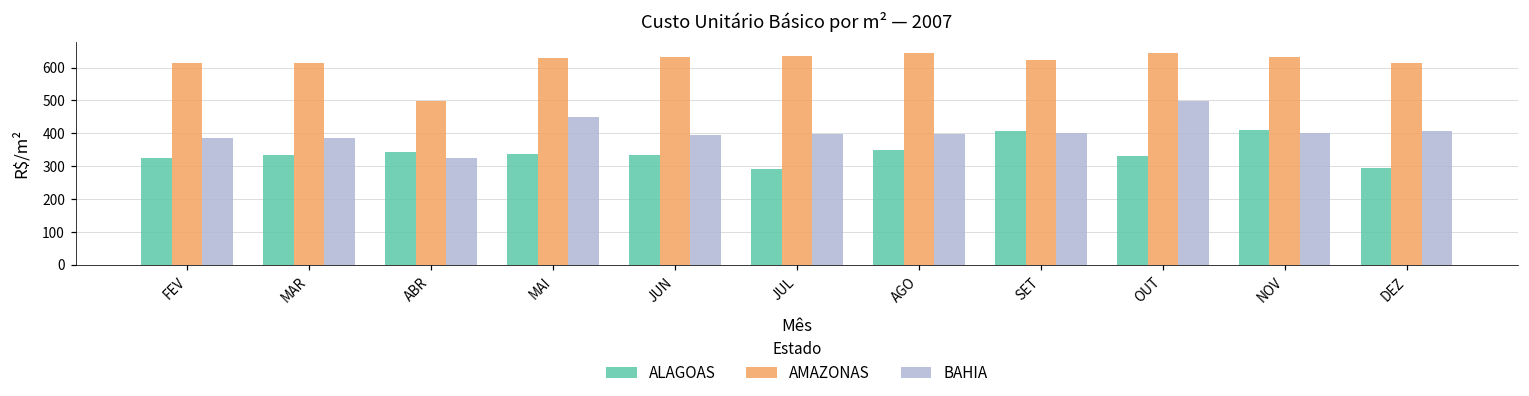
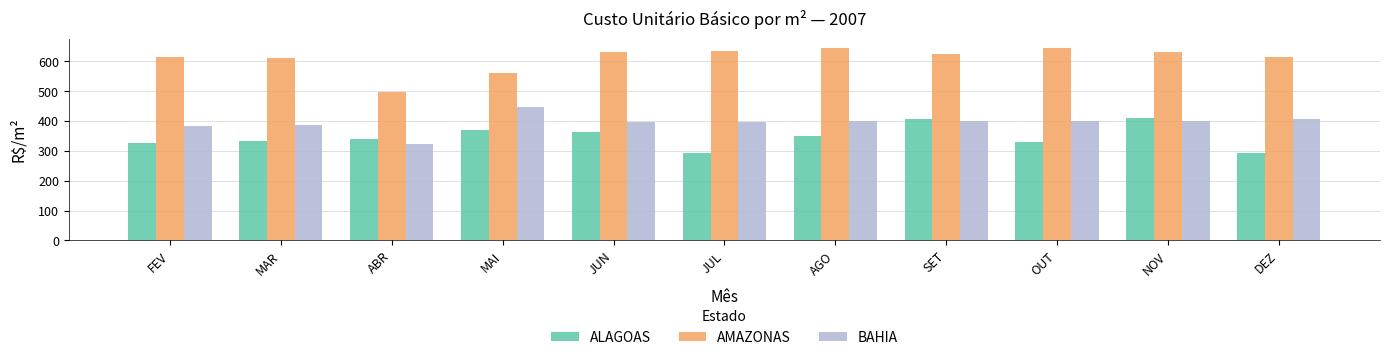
ALAGOAS, MAI: 340 -> 370
AMAZONAS, MAI: 630 -> 560
ALAGOAS, JUN: 330 -> 360
BAHIA, OUT: 500 -> 400
